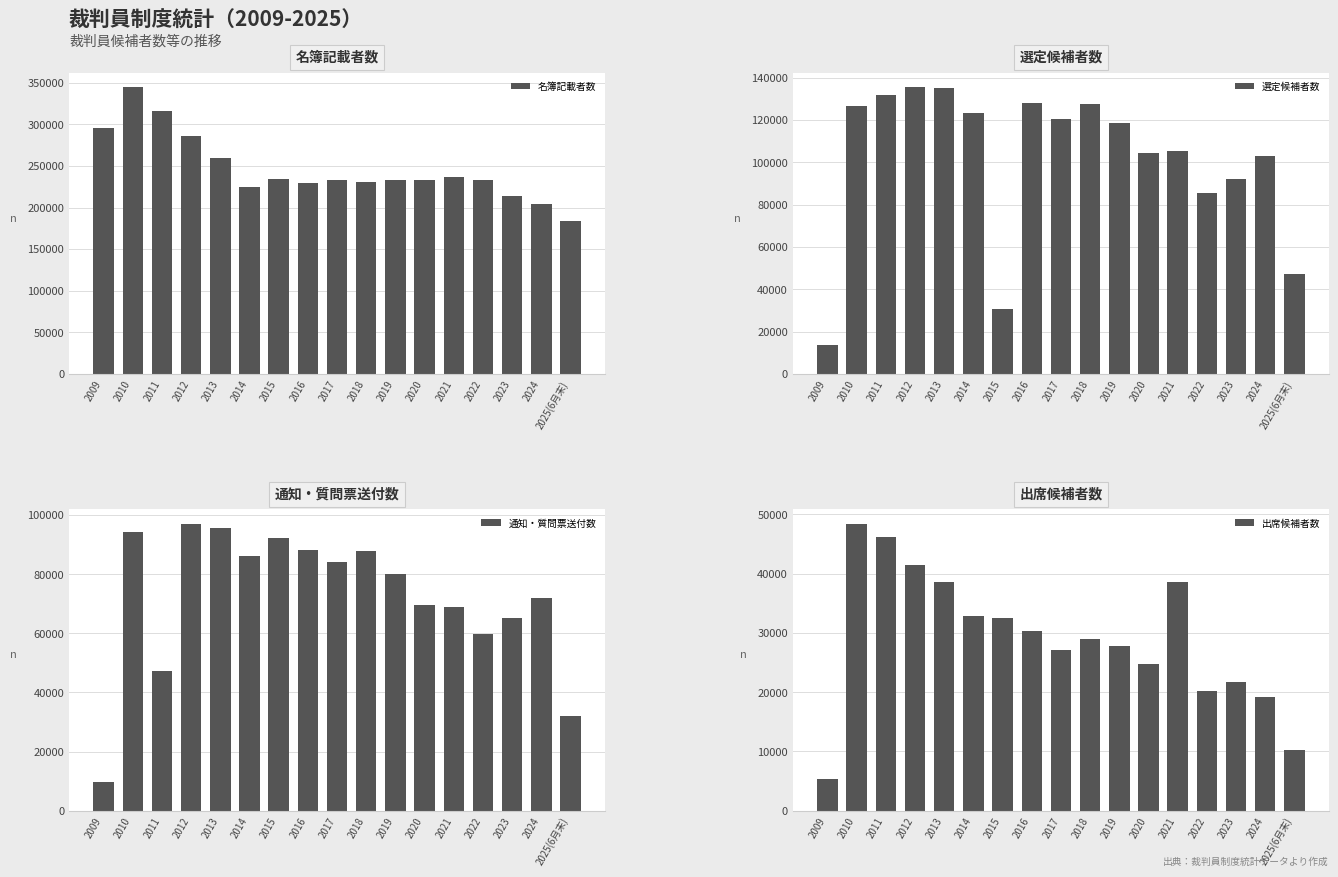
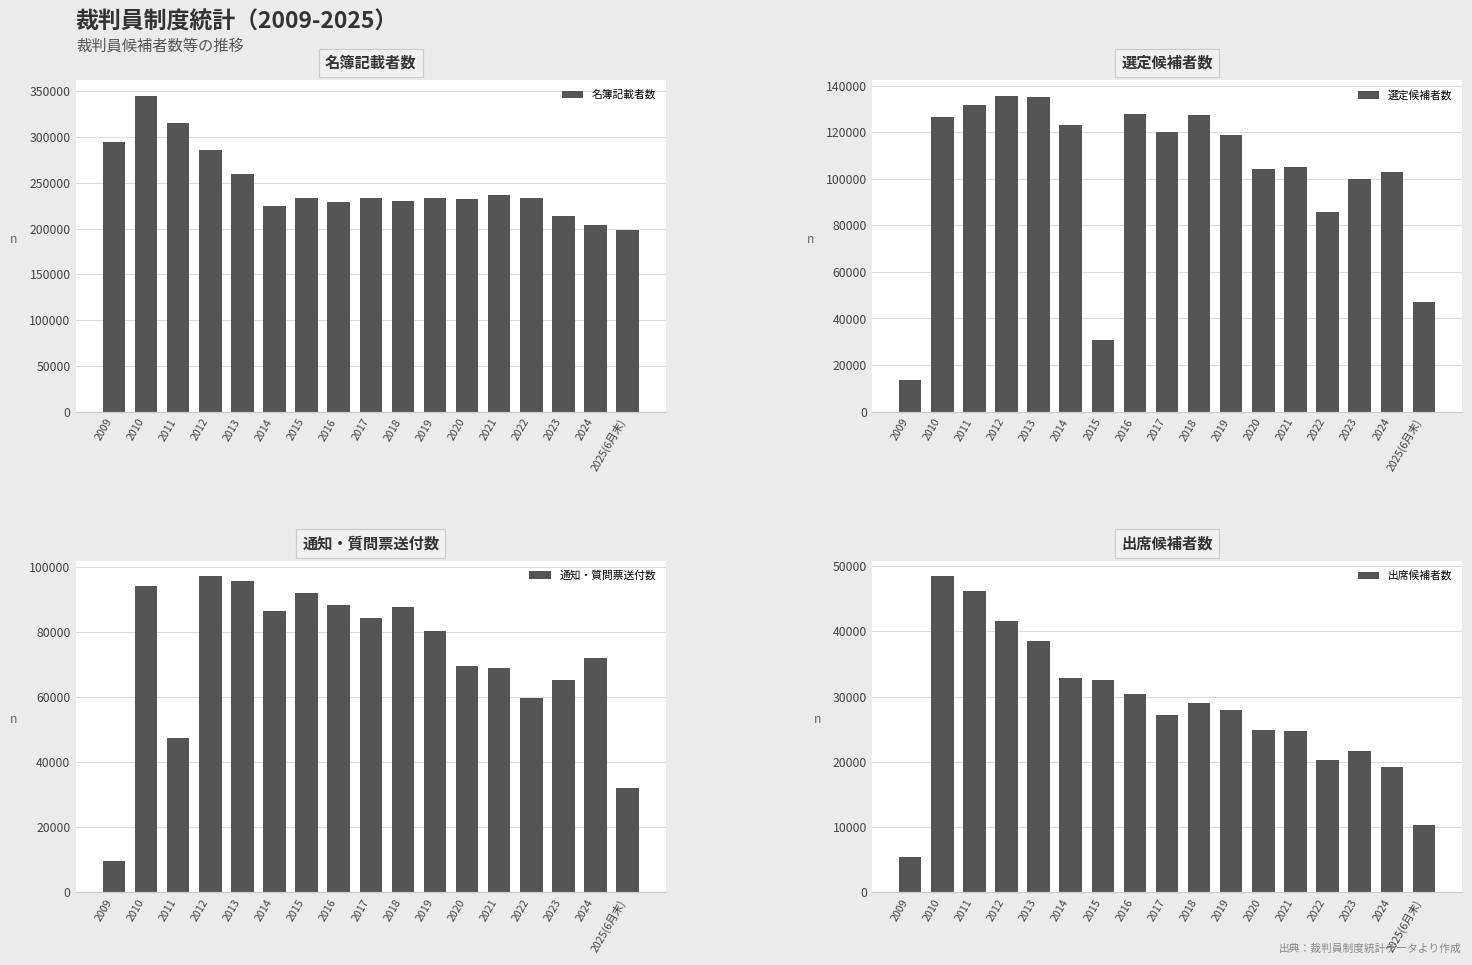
名簿記載者数, 2025(6月末): 180000 -> 200000
選定候補者数, 2023: 92000 -> 100000
出席候補者数, 2021: 39000 -> 25000
